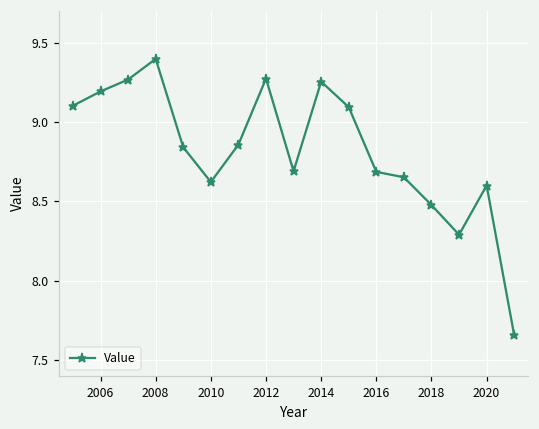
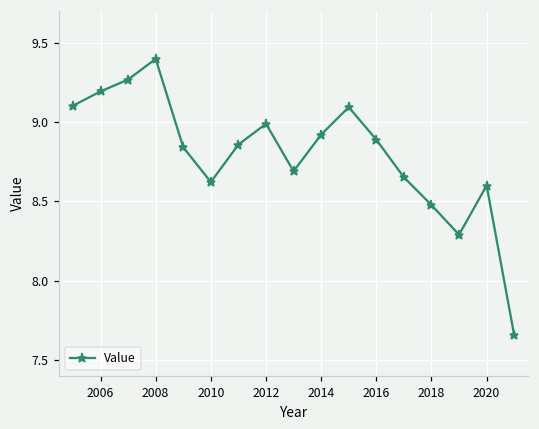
2012: 9.27 -> 8.99
2014: 9.26 -> 8.92
2016: 8.69 -> 8.89
